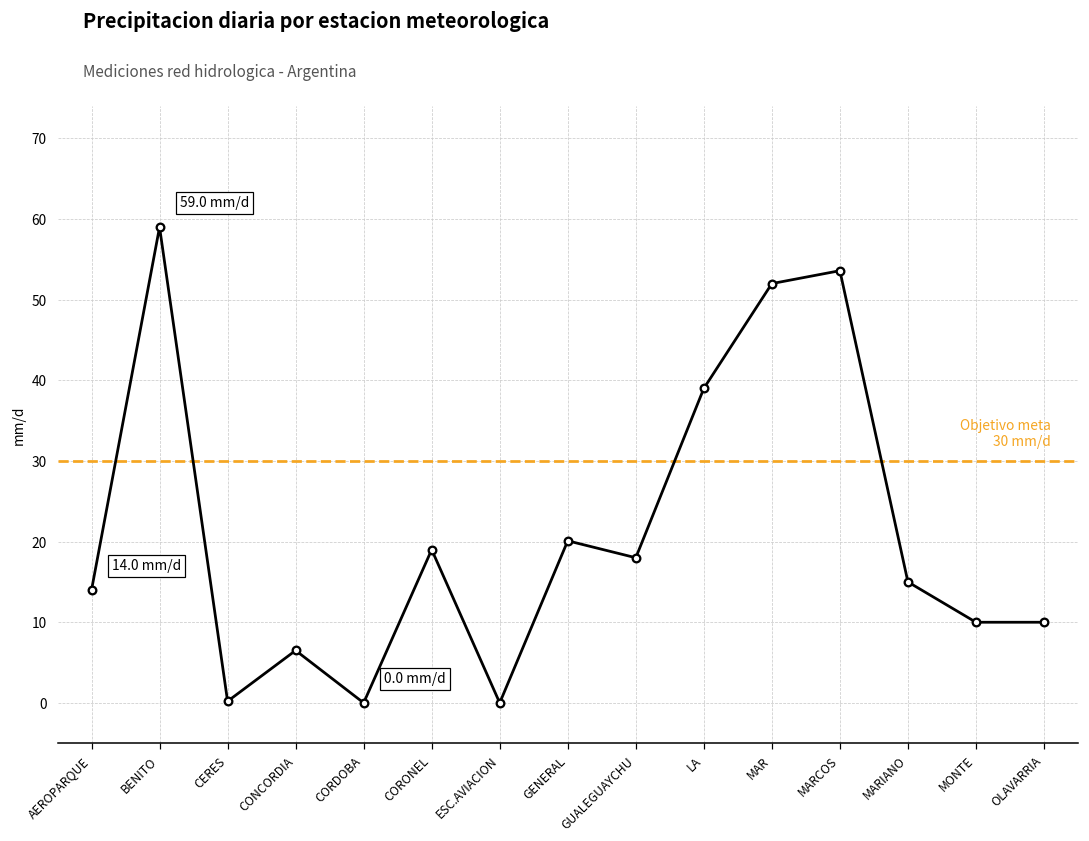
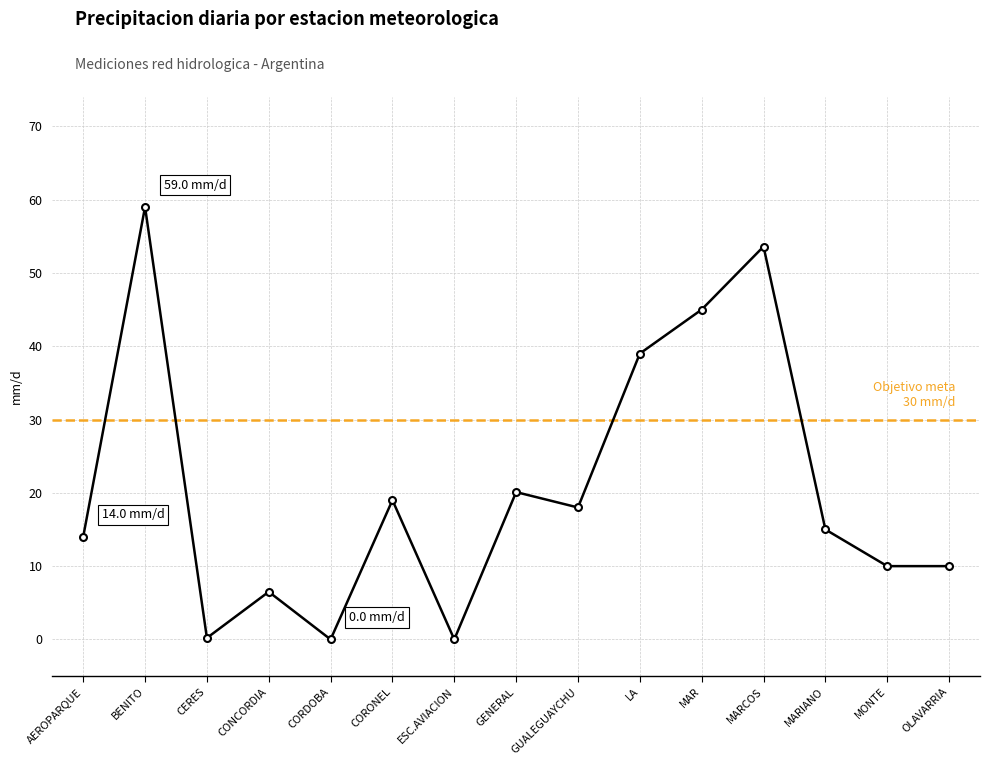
MAR: 52 -> 45
